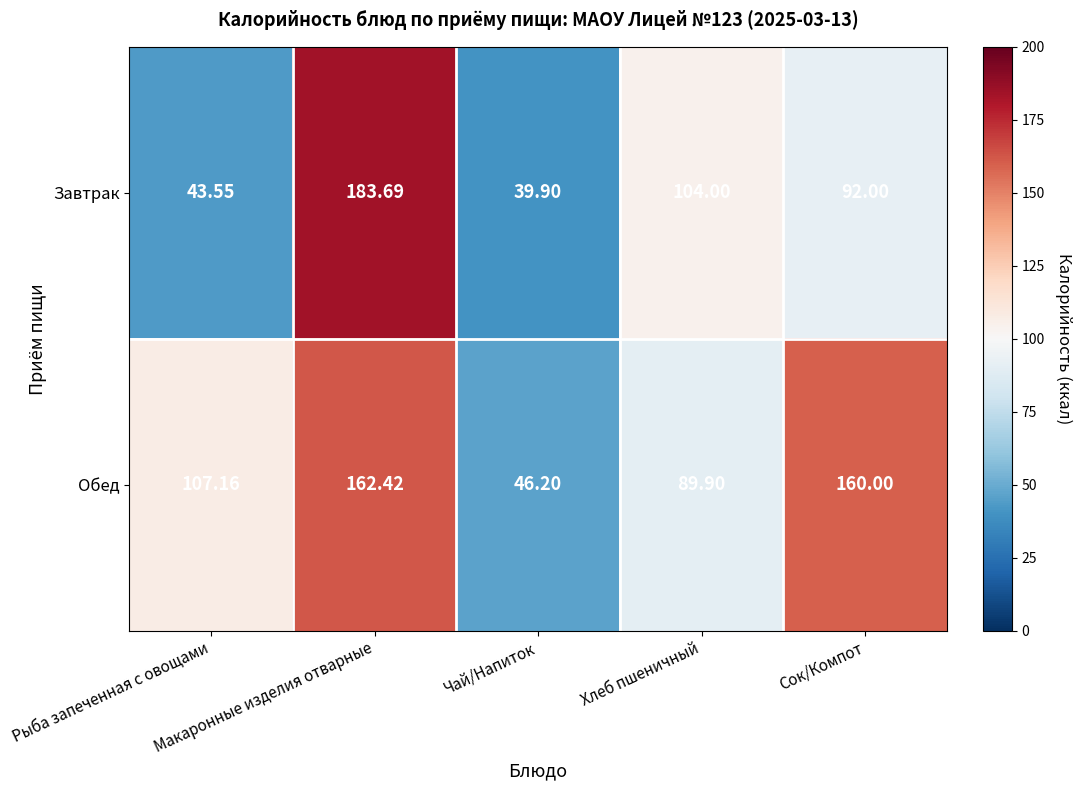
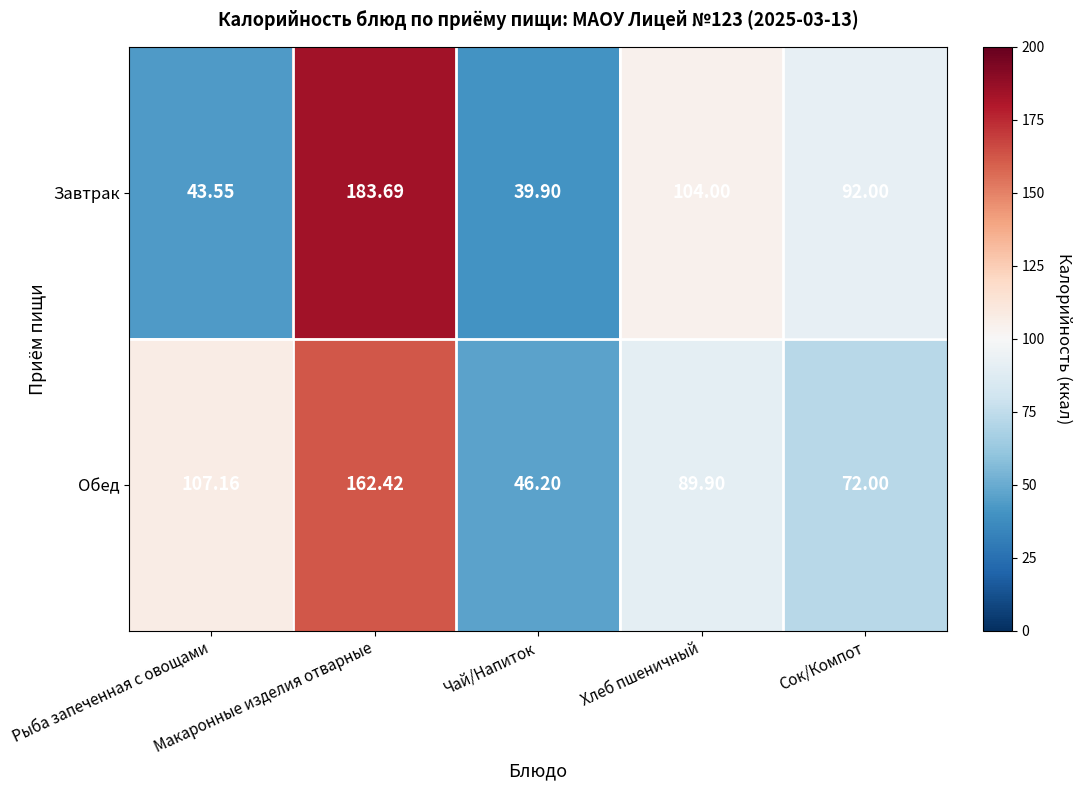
Обед, Сок/Компот: 160.00 -> 72.00
